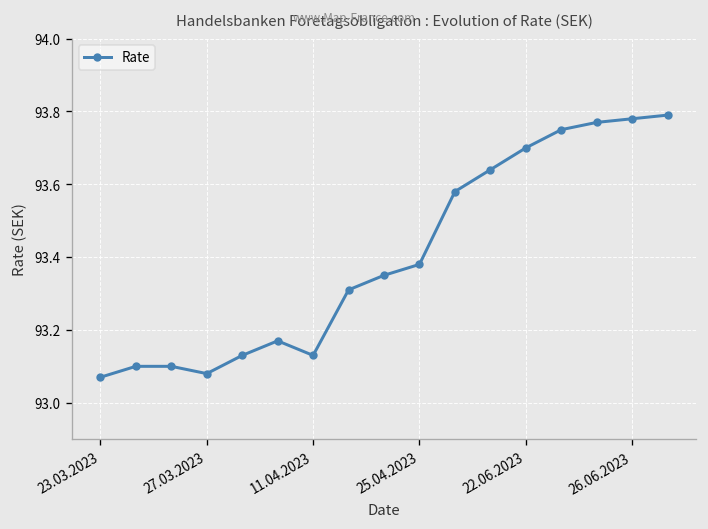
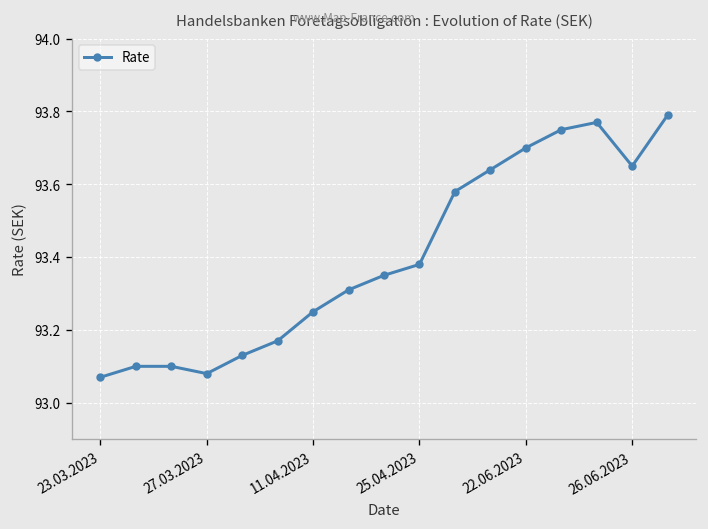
11.04.2023: 93.13 -> 93.25
26.06.2023: 93.78 -> 93.65
